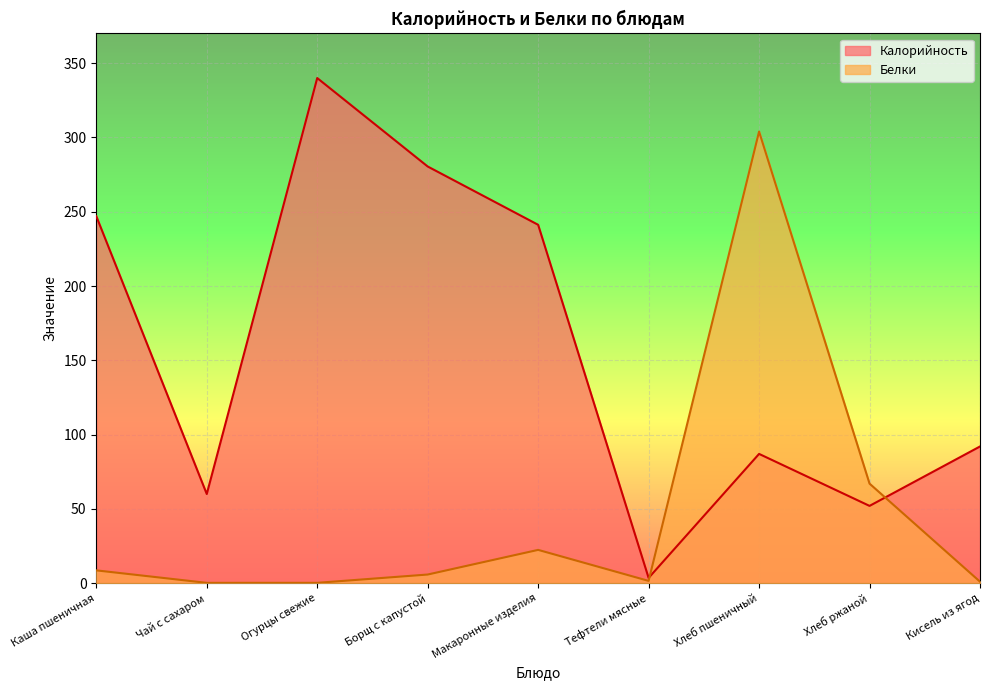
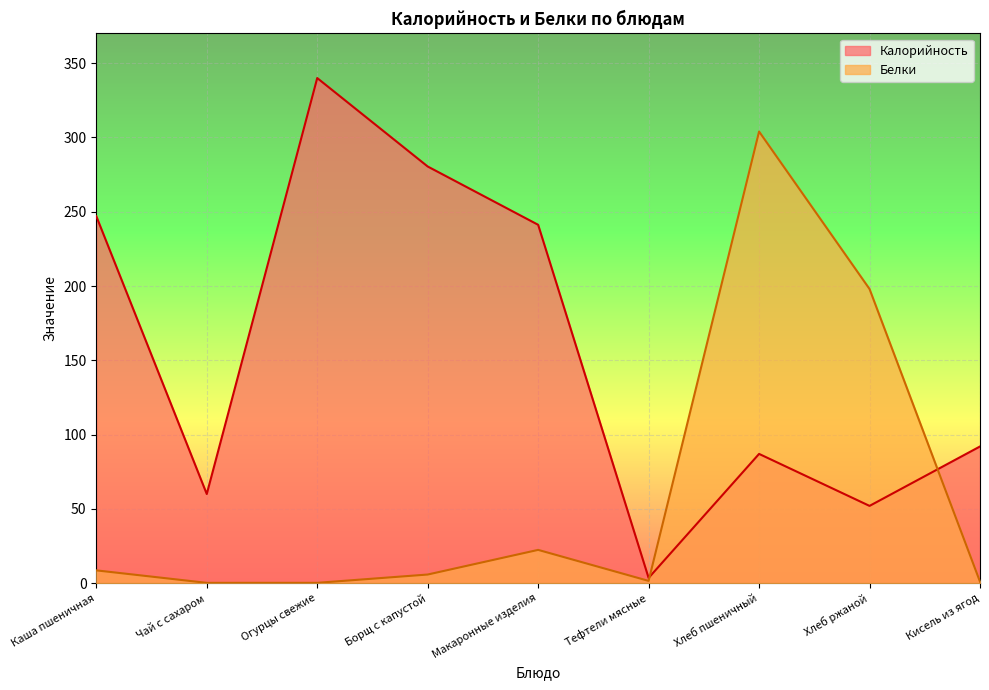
Белки, Хлеб ржаной: 67 -> 198
